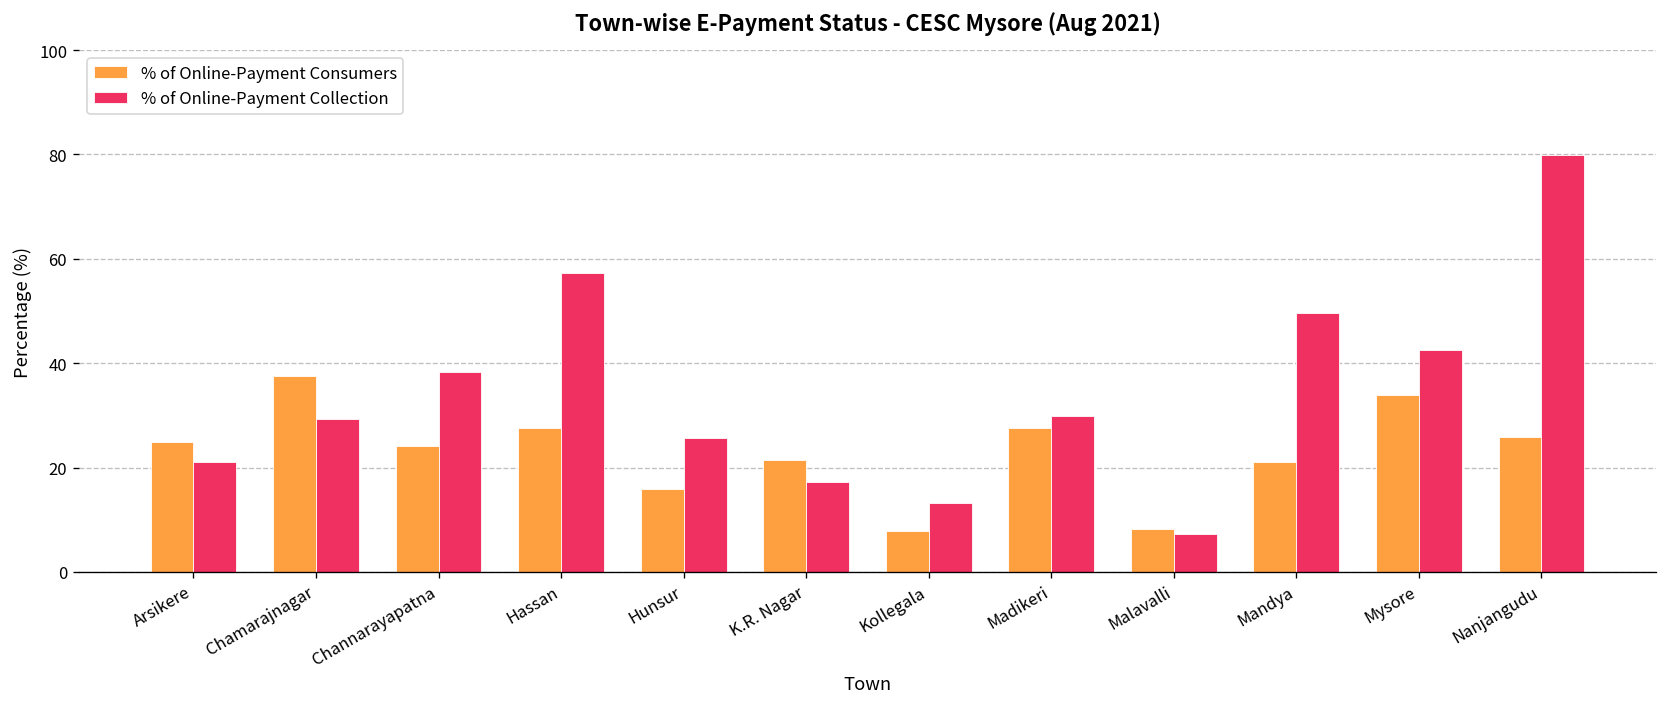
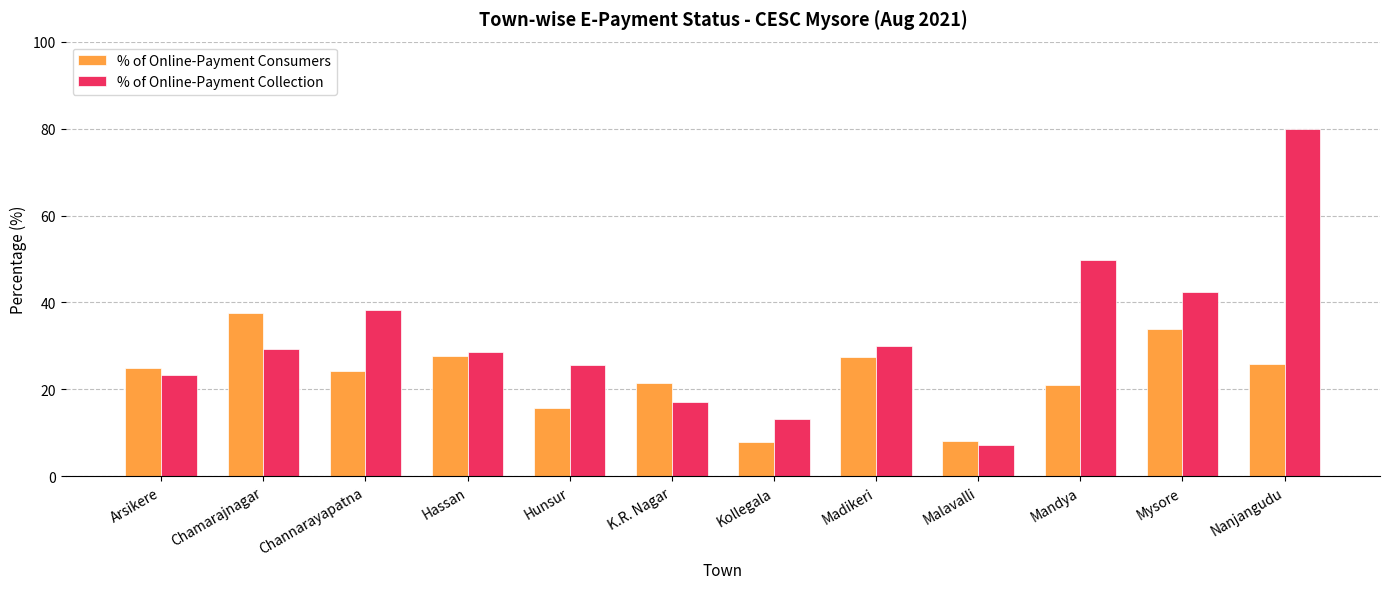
% of Online-Payment Collection, Arsikere: 21 -> 23
% of Online-Payment Collection, Hassan: 57 -> 29
